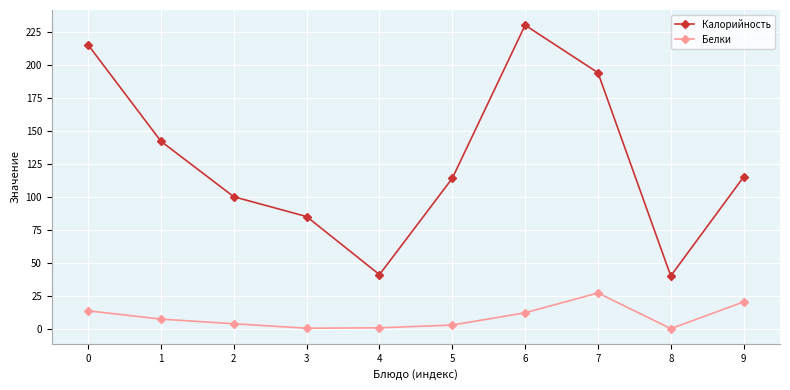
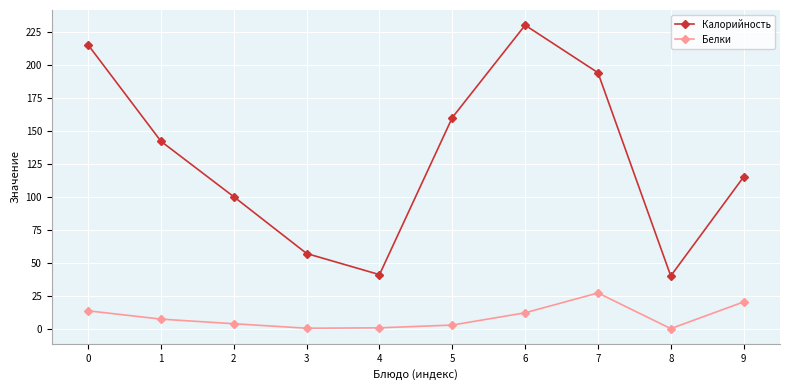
Калорийность, 3: 85 -> 57
Калорийность, 5: 114 -> 160
